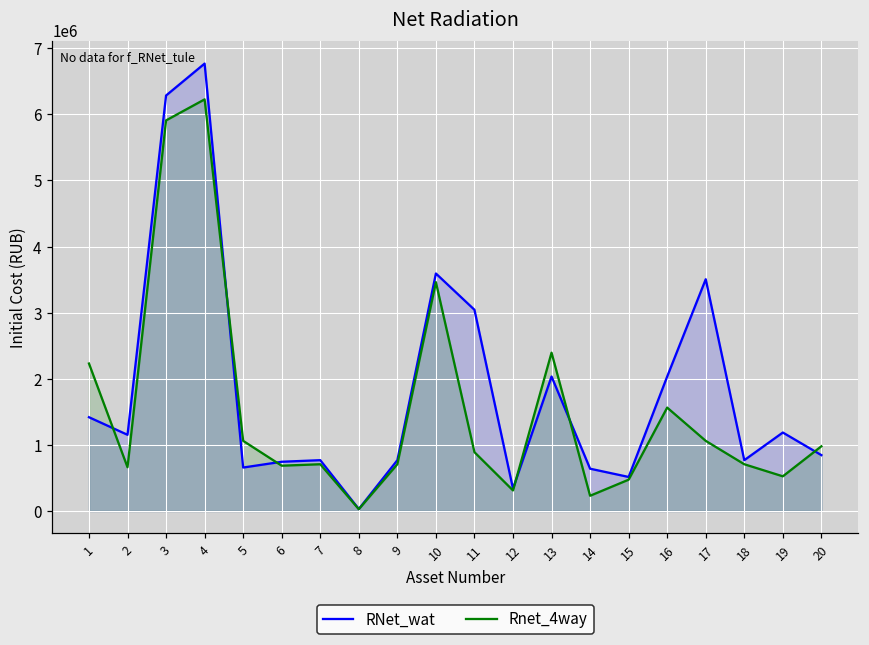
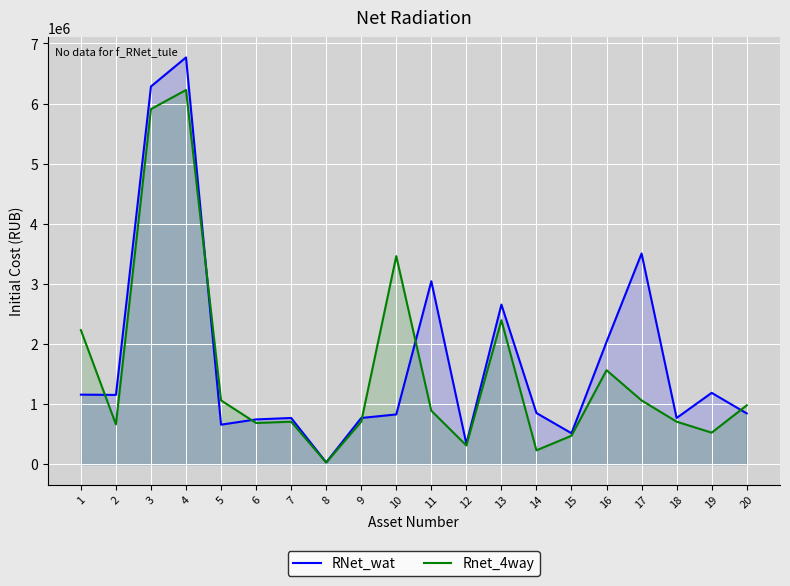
RNet_wat, 1: 1400000 -> 1200000
RNet_wat, 10: 3600000 -> 800000
RNet_wat, 13: 2000000 -> 2700000
RNet_wat, 14: 600000 -> 900000
